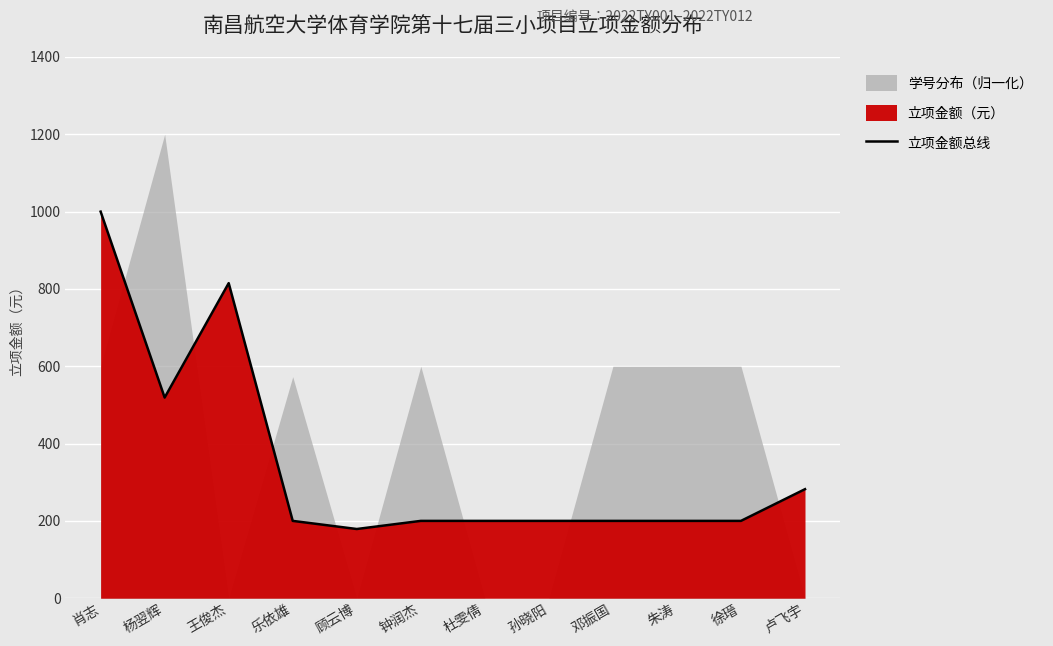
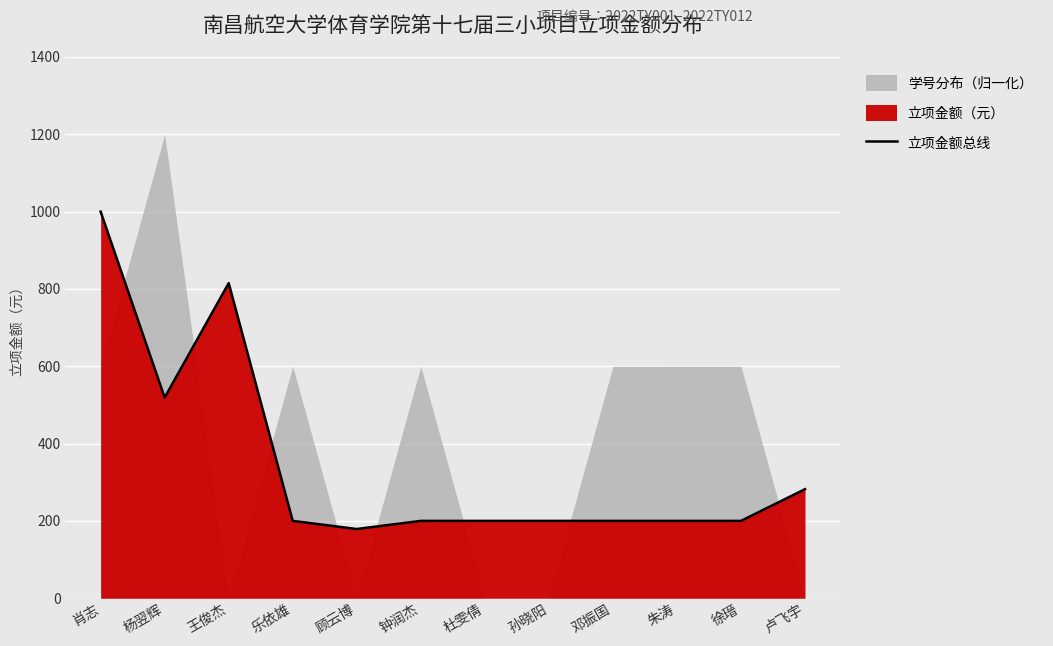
学号分布（归一化）, 乐依雄: 570 -> 600
